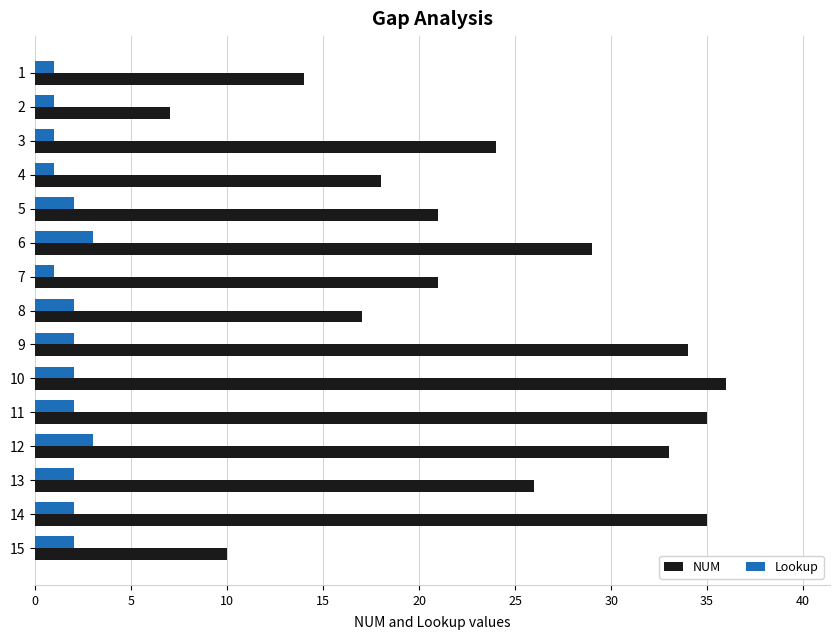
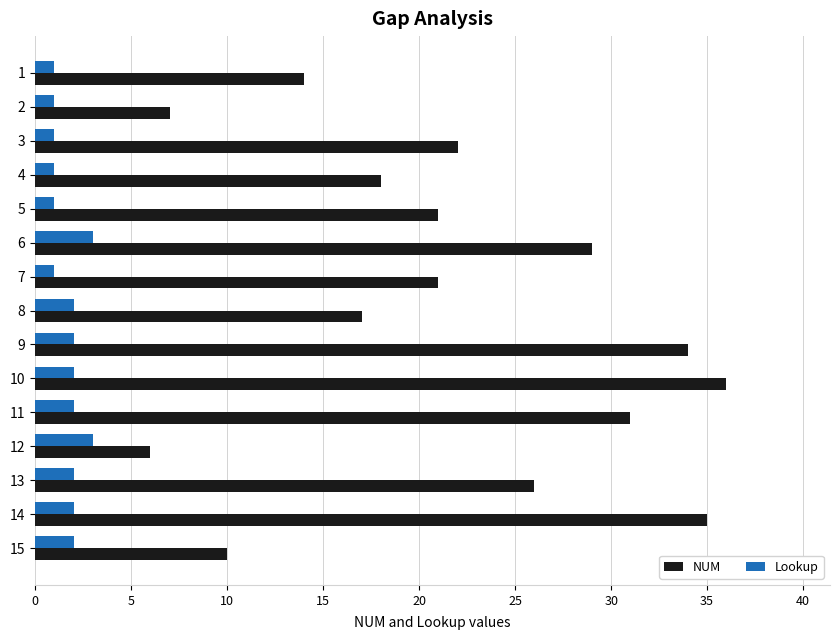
NUM, 3: 24 -> 22
Lookup, 5: 2 -> 1
NUM, 11: 35 -> 31
NUM, 12: 33 -> 6
